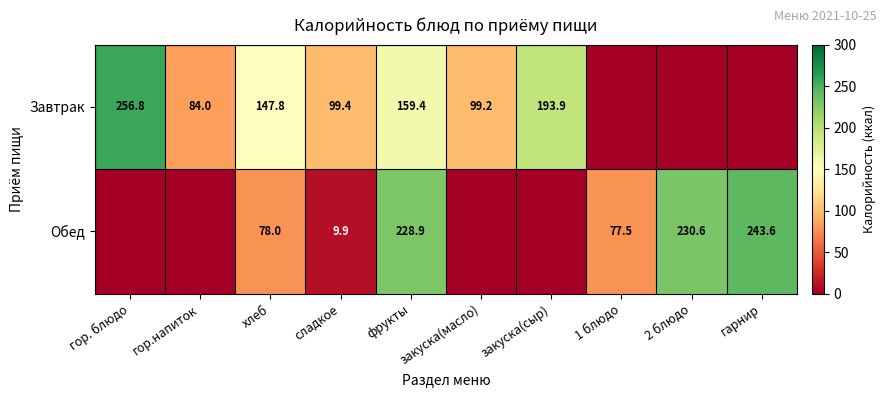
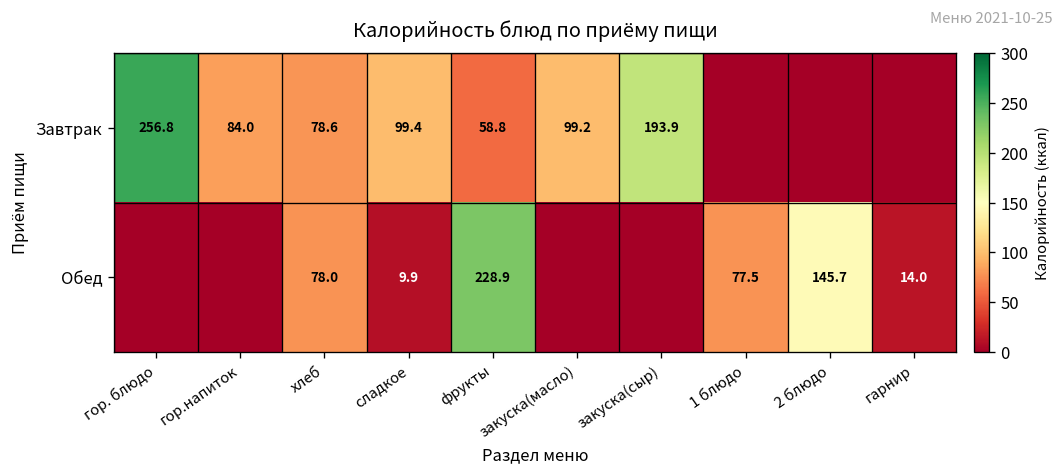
Завтрак, хлеб: 147.8 -> 78.6
Завтрак, фрукты: 159.4 -> 58.8
Обед, 2 блюдо: 230.6 -> 145.7
Обед, гарнир: 243.6 -> 14.0
